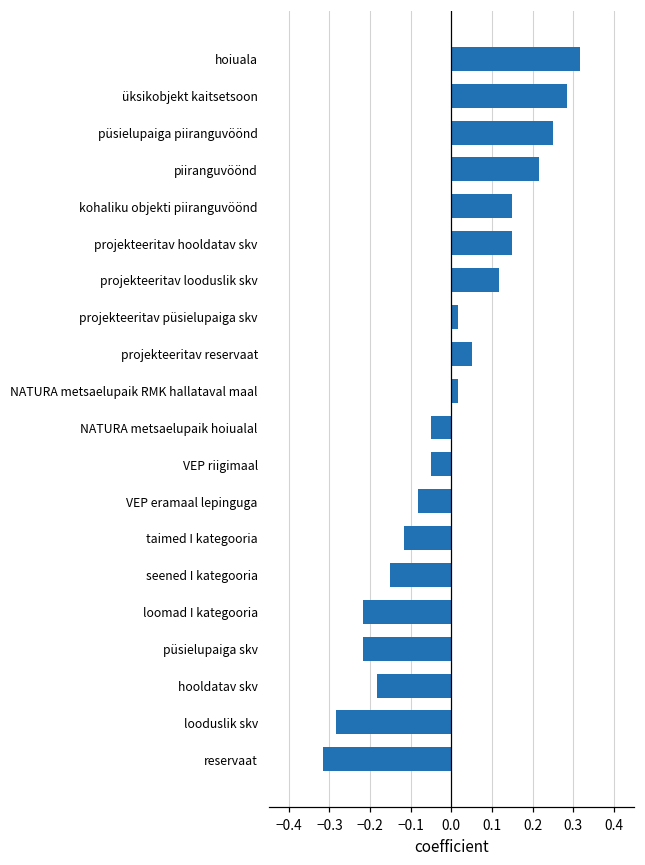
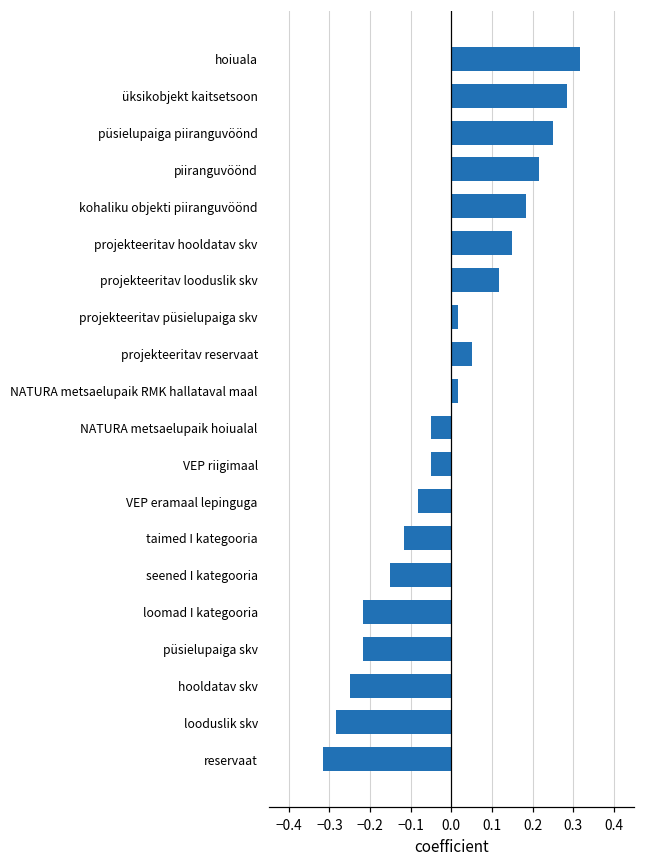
kohaliku objekti piiranguvöönd: 0.15 -> 0.18
hooldatav skv: -0.18 -> -0.25
